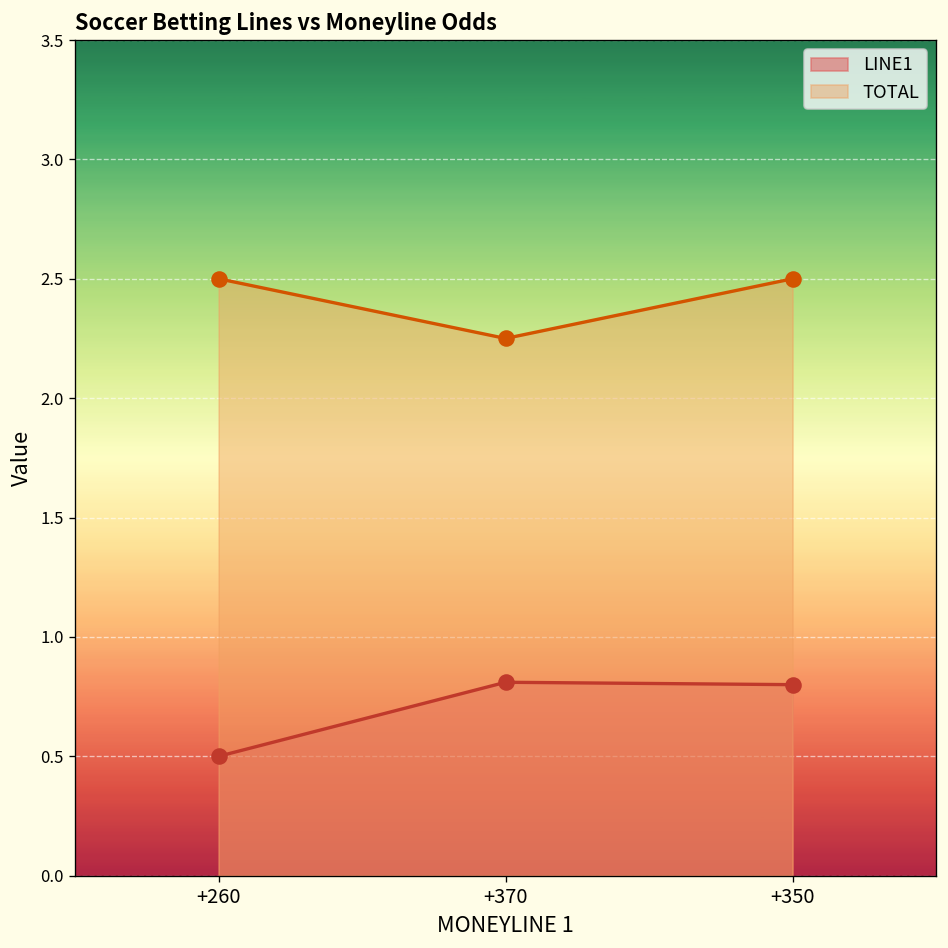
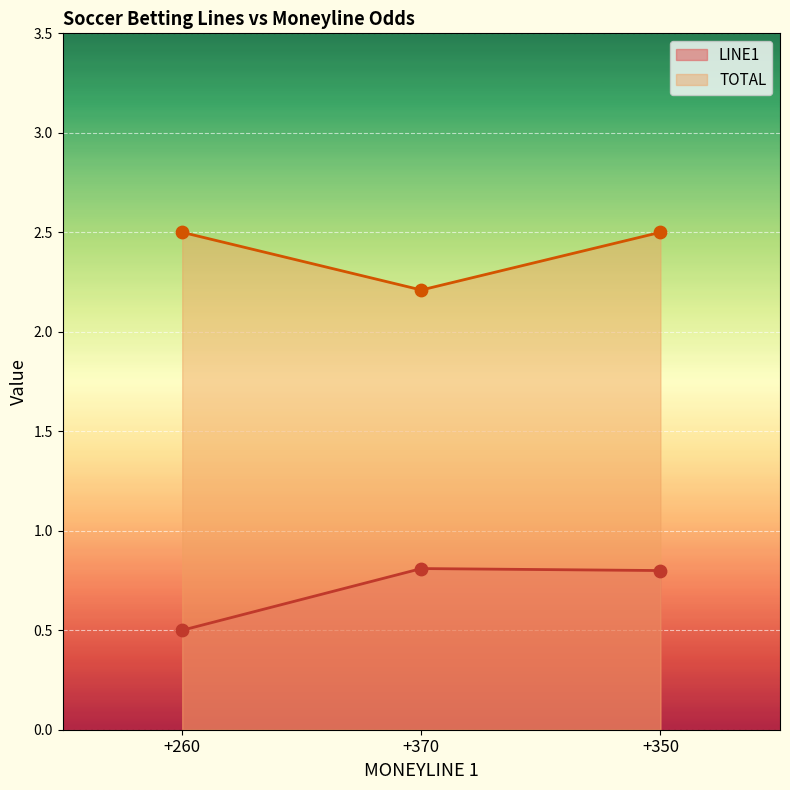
TOTAL, +370: 2.25 -> 2.21
